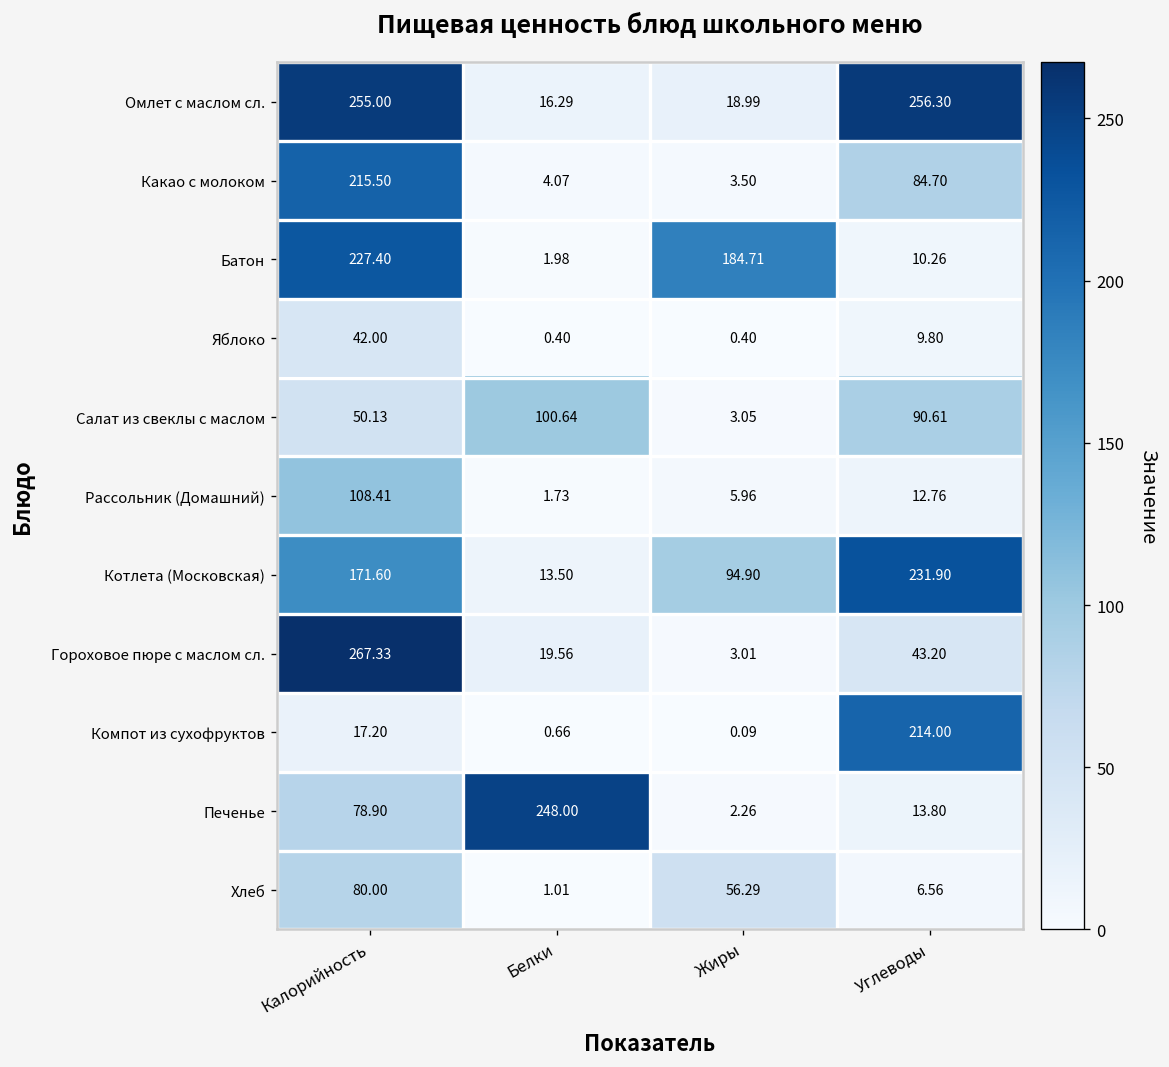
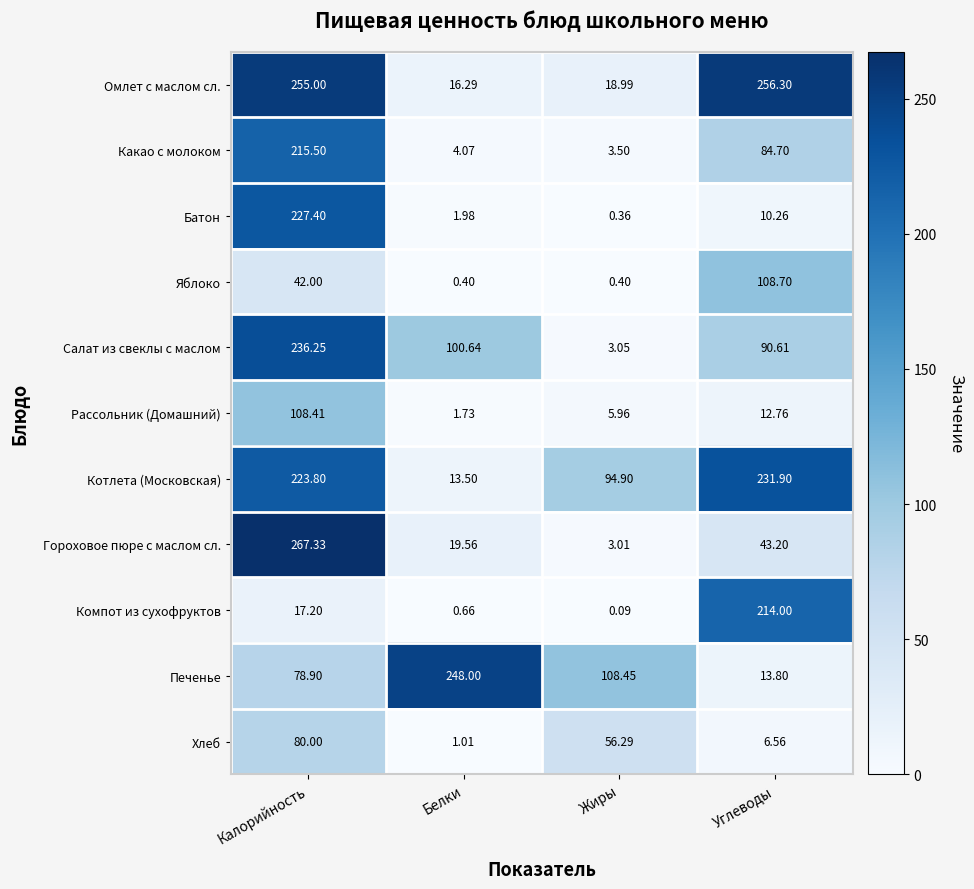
Батон, Жиры: 184.71 -> 0.36
Яблоко, Углеводы: 9.80 -> 108.70
Салат из свеклы с маслом, Калорийность: 50.13 -> 236.25
Котлета (Московская), Калорийность: 171.60 -> 223.80
Печенье, Жиры: 2.26 -> 108.45
